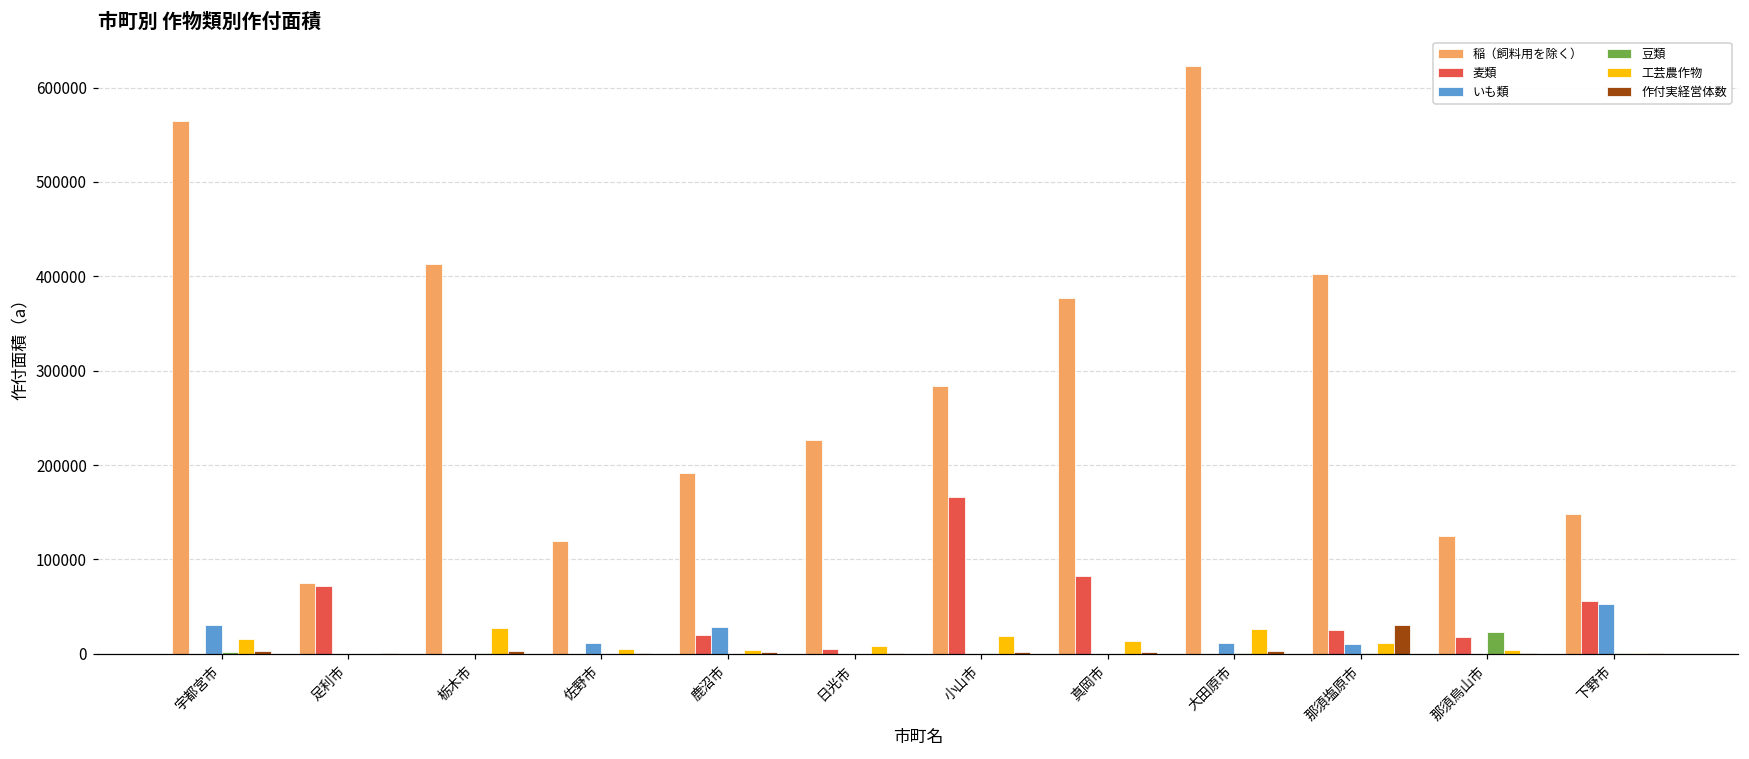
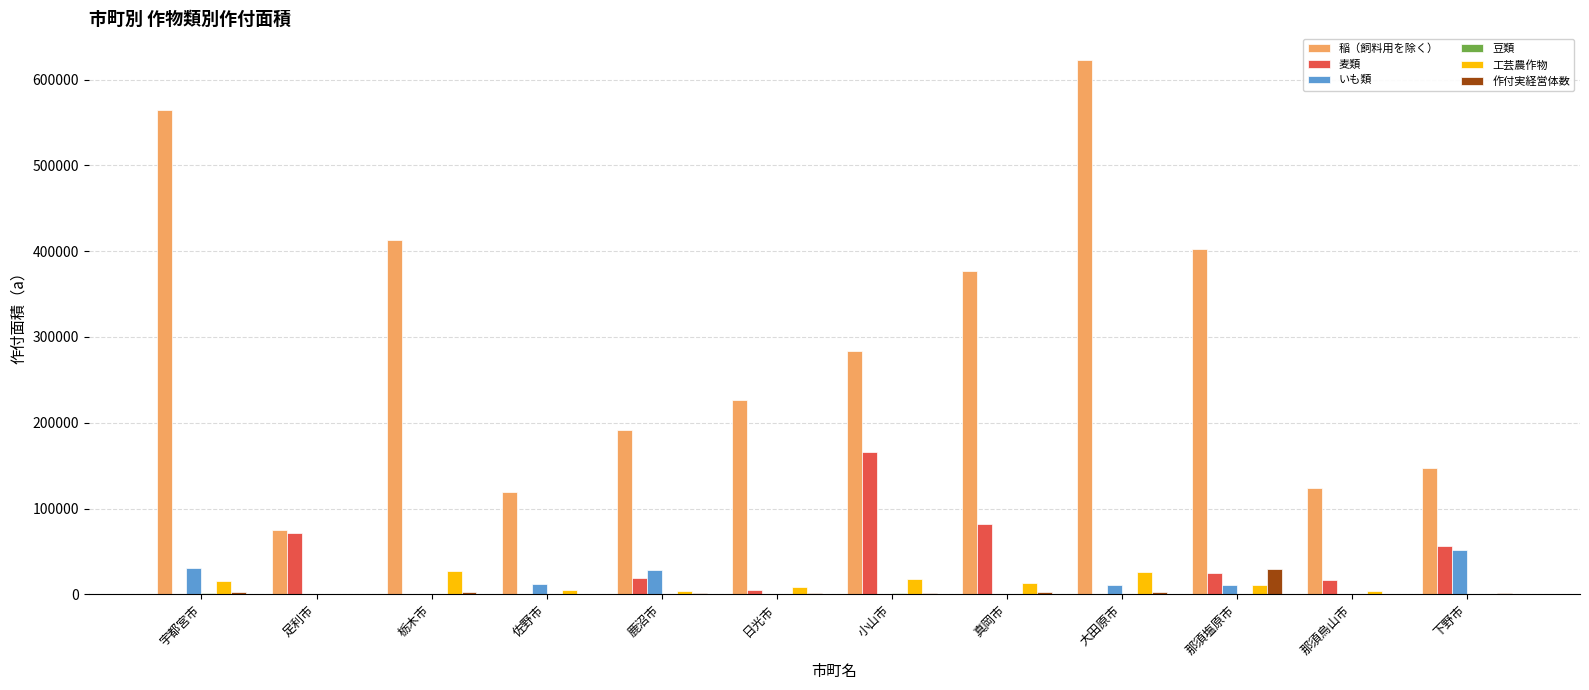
豆類, 那須烏山市: 20000 -> 0
